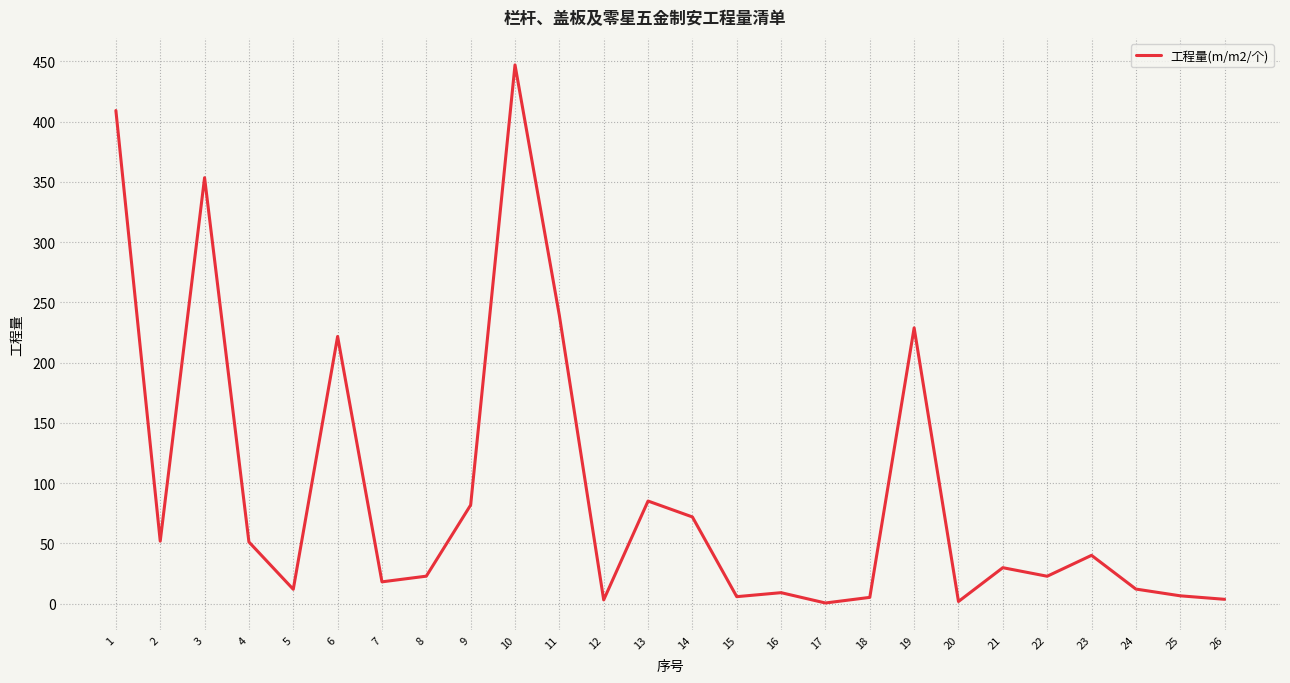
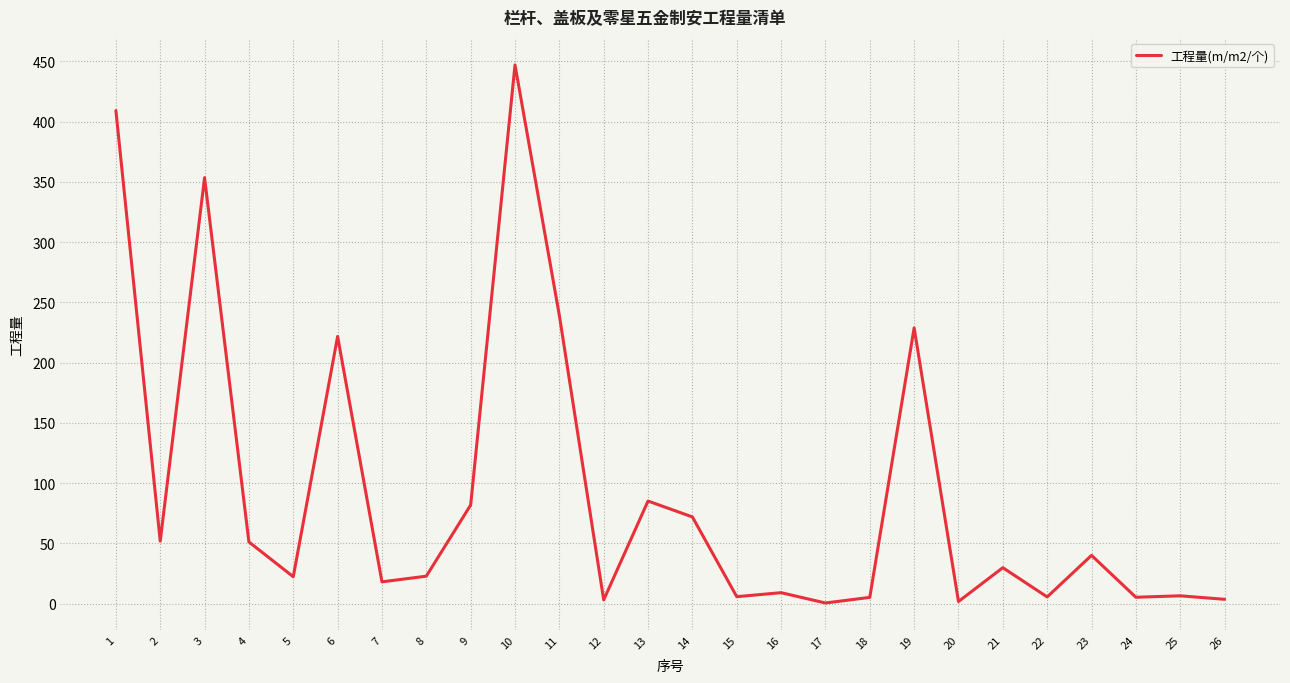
5: 12 -> 22
22: 23 -> 5
24: 12 -> 5
